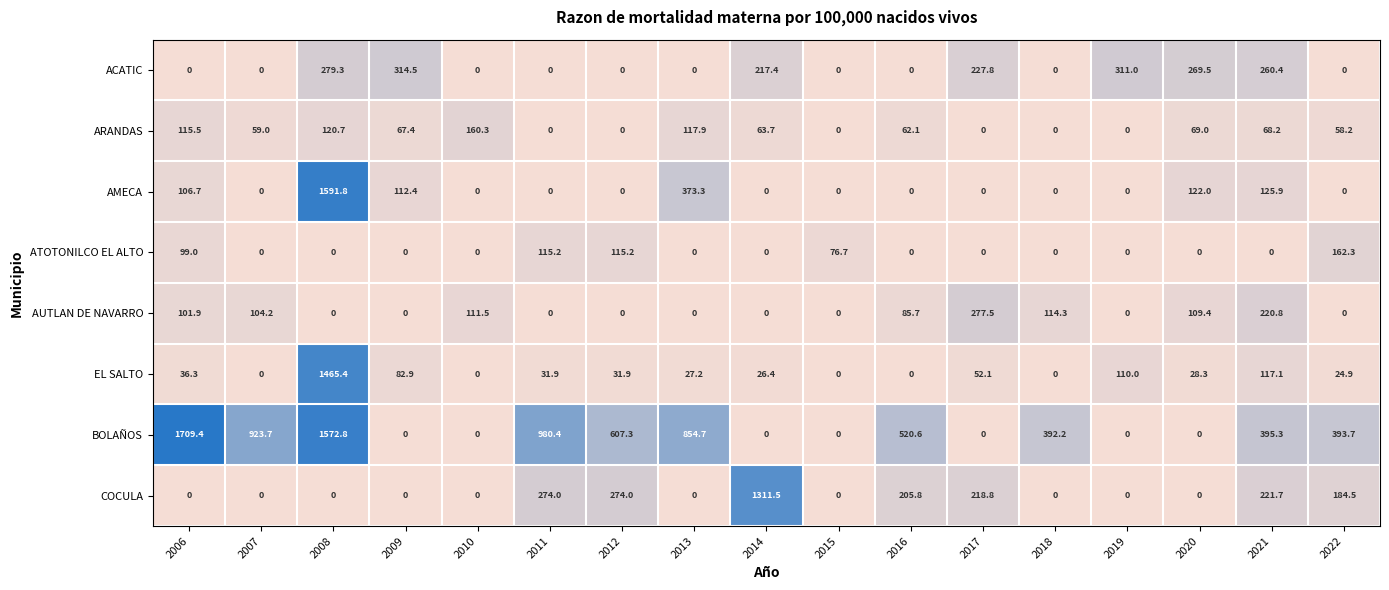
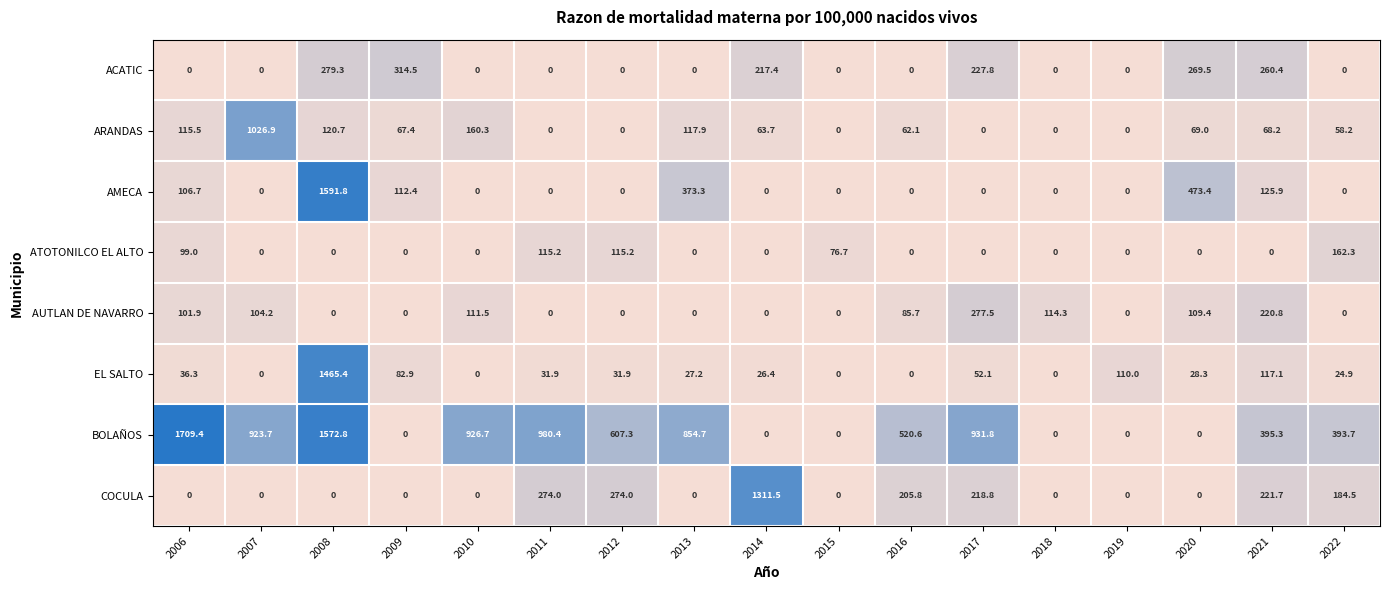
ACATIC, 2019: 311.0 -> 0
ARANDAS, 2007: 59.0 -> 1026.9
AMECA, 2020: 122.0 -> 473.4
BOLAÑOS, 2010: 0 -> 926.7
BOLAÑOS, 2017: 0 -> 931.8
BOLAÑOS, 2018: 392.2 -> 0
